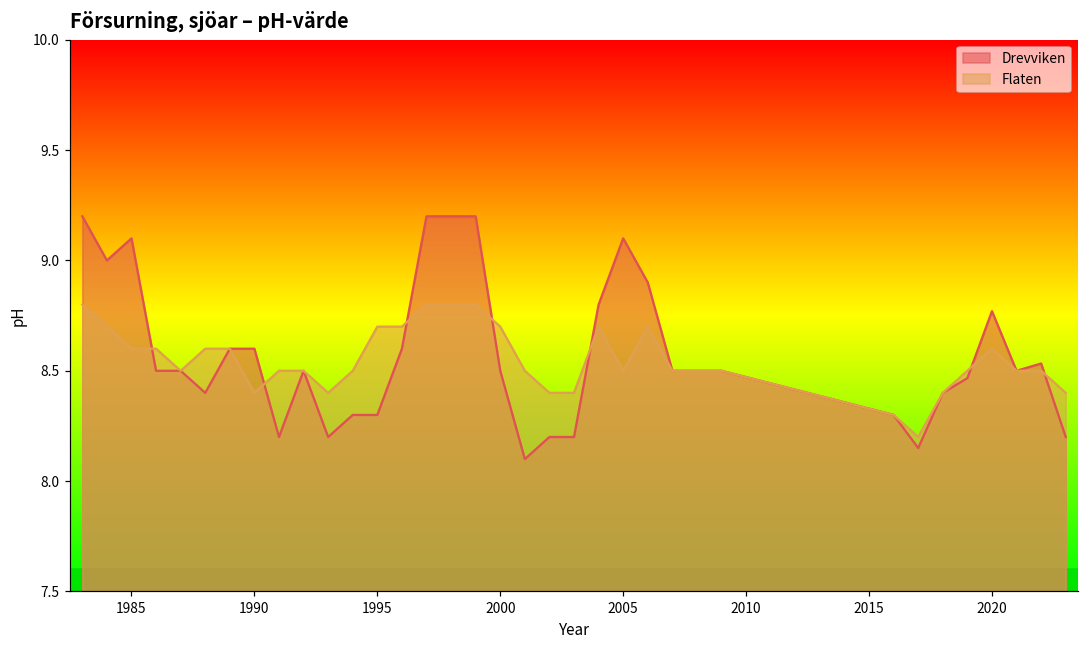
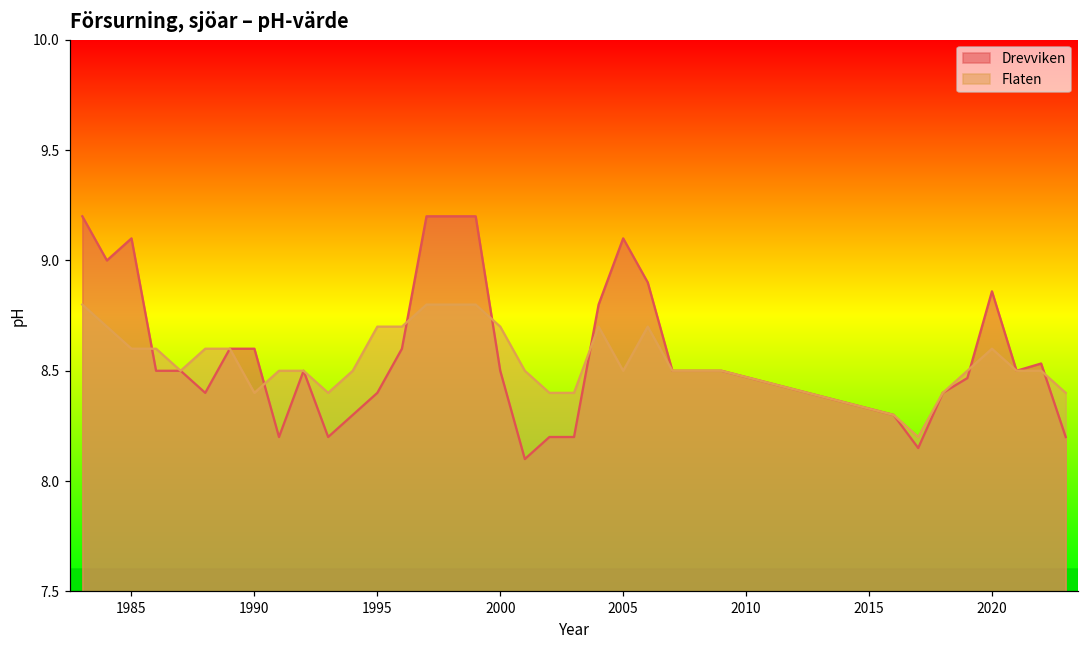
Drevviken, 1995: 8.3 -> 8.4
Drevviken, 2020: 8.77 -> 8.86
